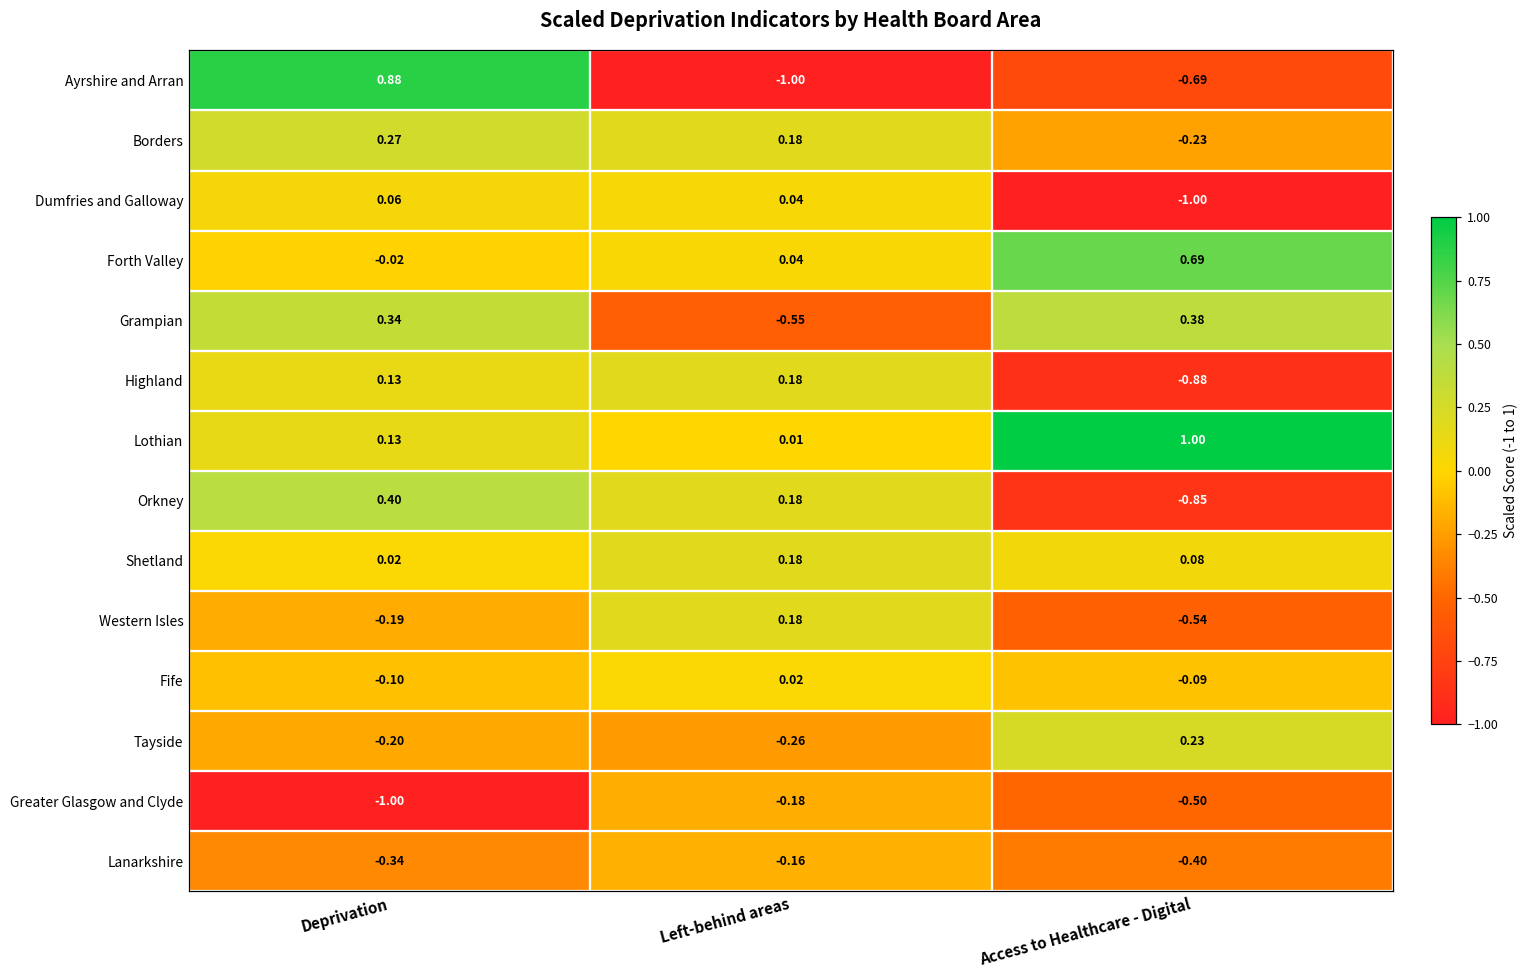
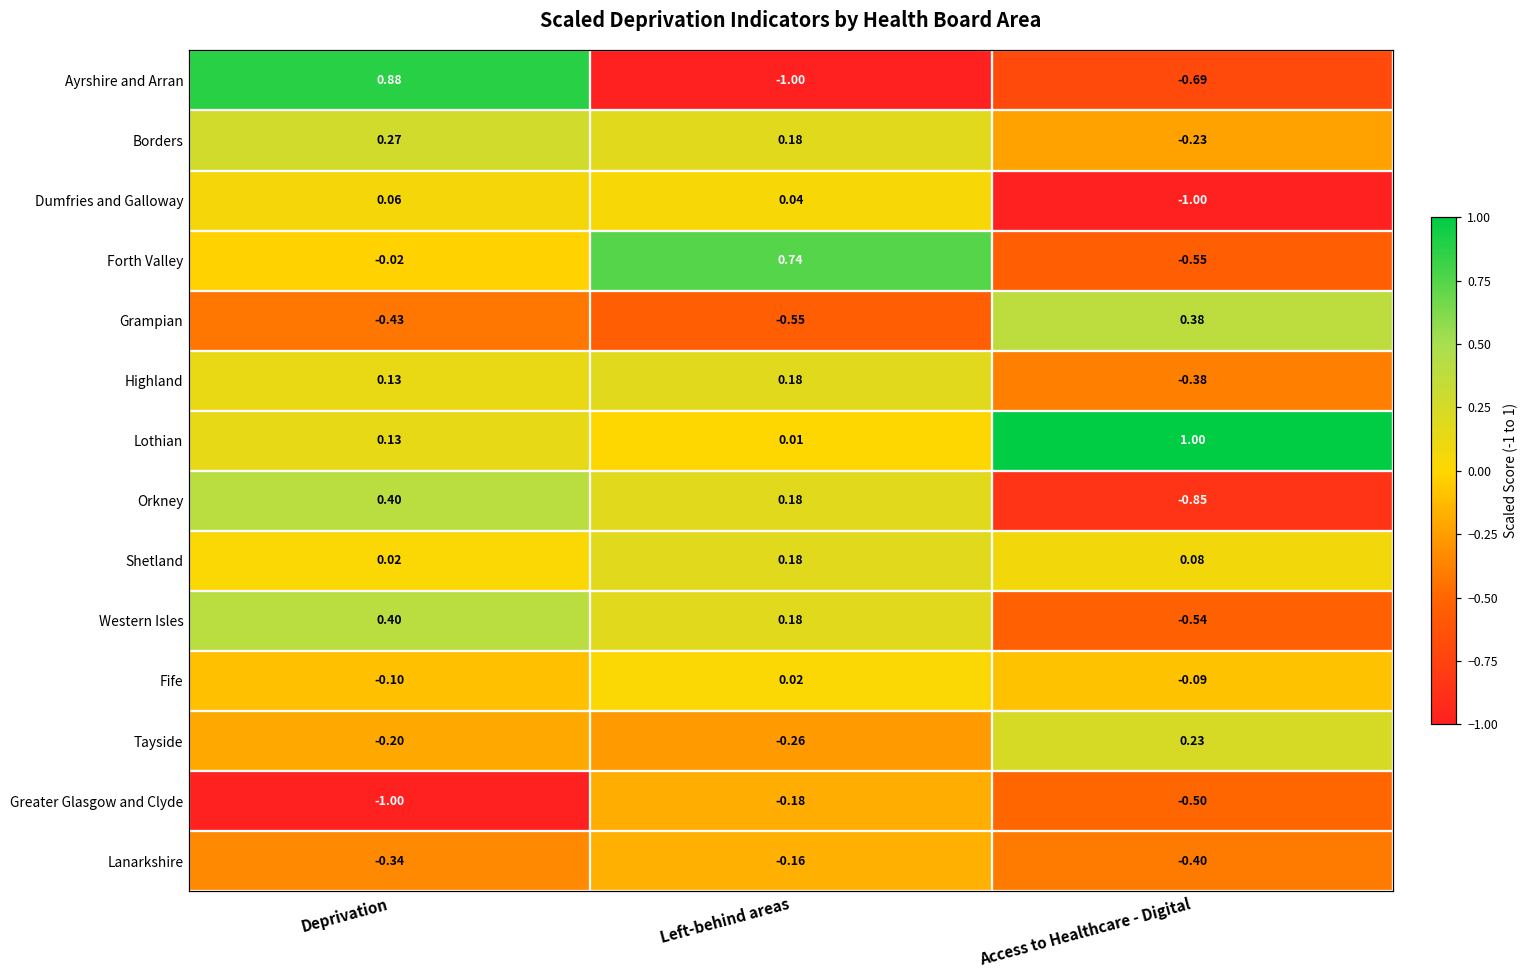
Forth Valley, Left-behind areas: 0.04 -> 0.74
Forth Valley, Access to Healthcare - Digital: 0.69 -> -0.55
Grampian, Deprivation: 0.34 -> -0.43
Highland, Access to Healthcare - Digital: -0.88 -> -0.38
Western Isles, Deprivation: -0.19 -> 0.40
